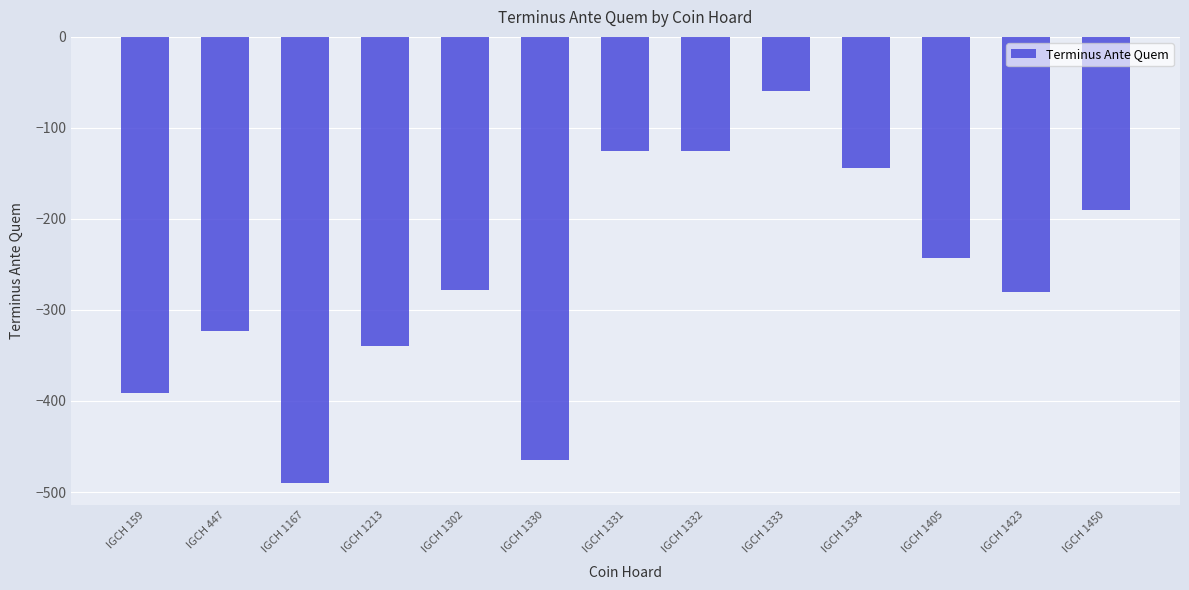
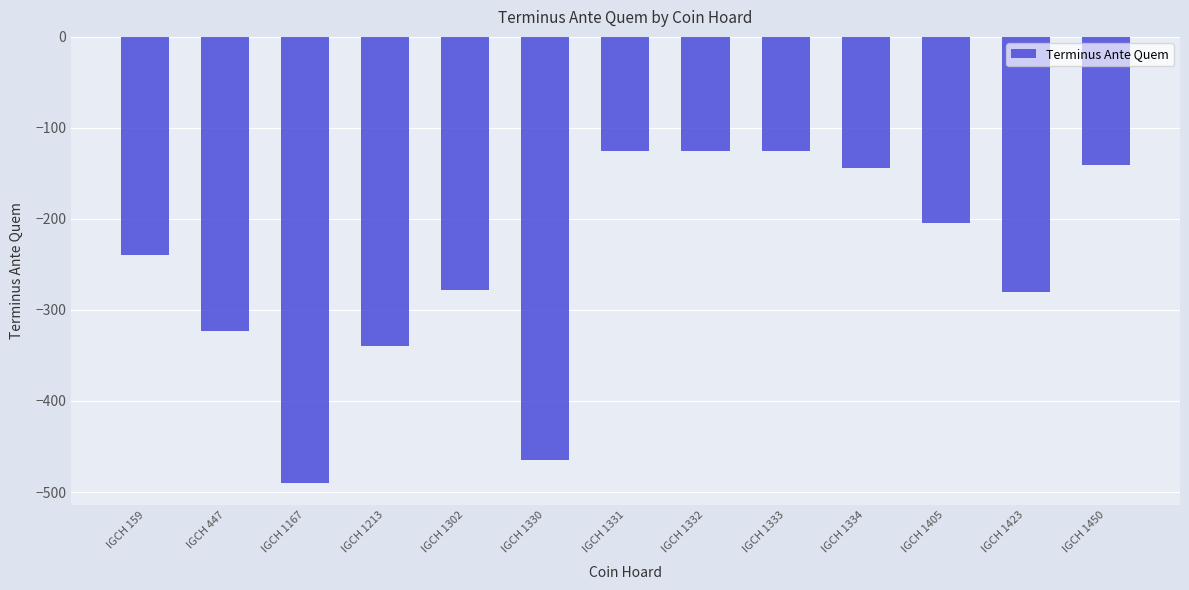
IGCH 159: -390 -> -240
IGCH 1333: -60 -> -130
IGCH 1405: -240 -> -210
IGCH 1450: -190 -> -140
